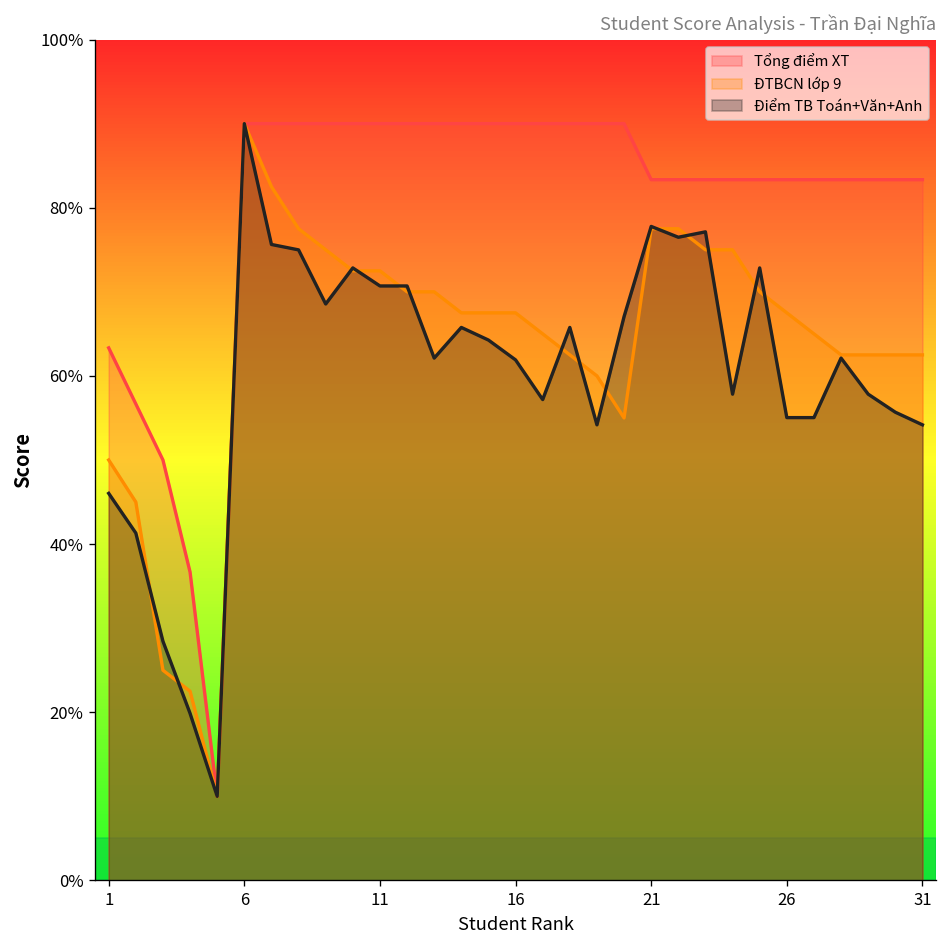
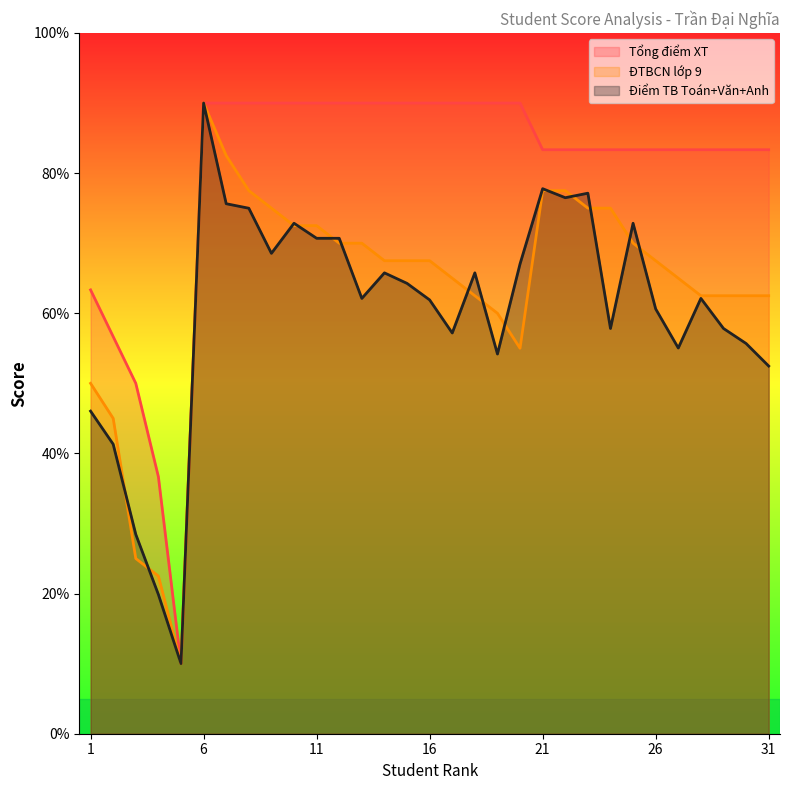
Điểm TB Toán+Văn+Anh, 26: 55% -> 61%
Điểm TB Toán+Văn+Anh, 31: 54% -> 52%
